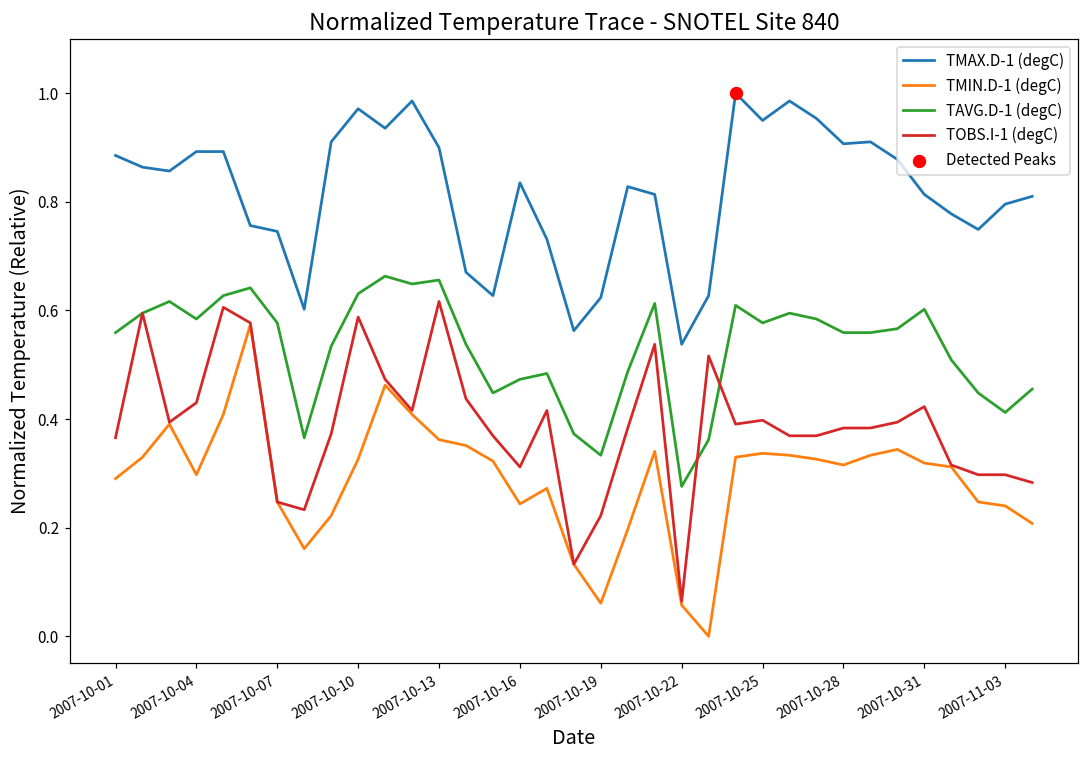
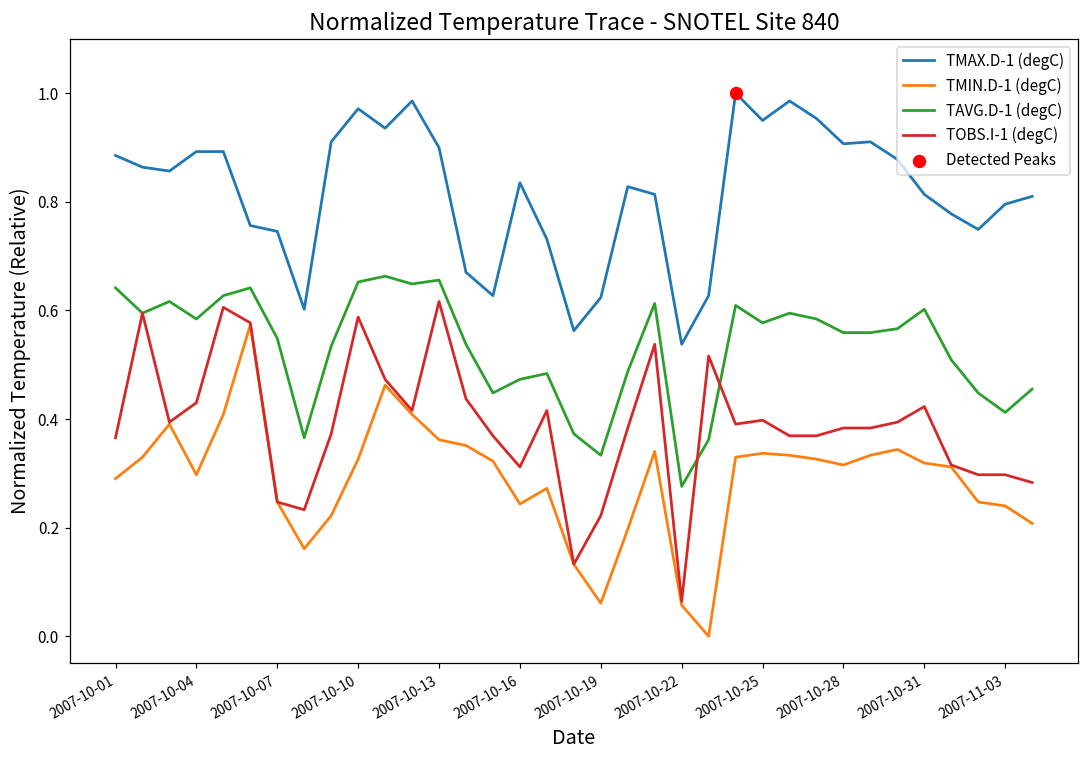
TAVG.D-1 (degC), 2007-10-01: 0.56 -> 0.64
TAVG.D-1 (degC), 2007-10-07: 0.58 -> 0.55
TAVG.D-1 (degC), 2007-10-10: 0.63 -> 0.65
